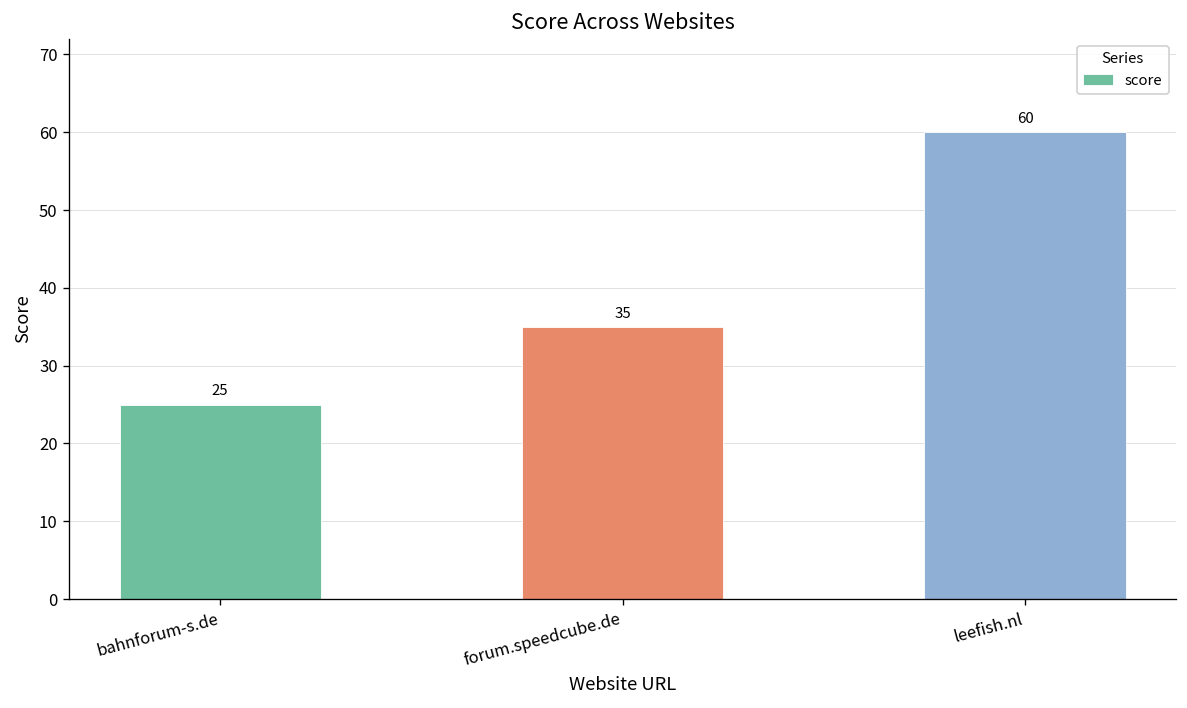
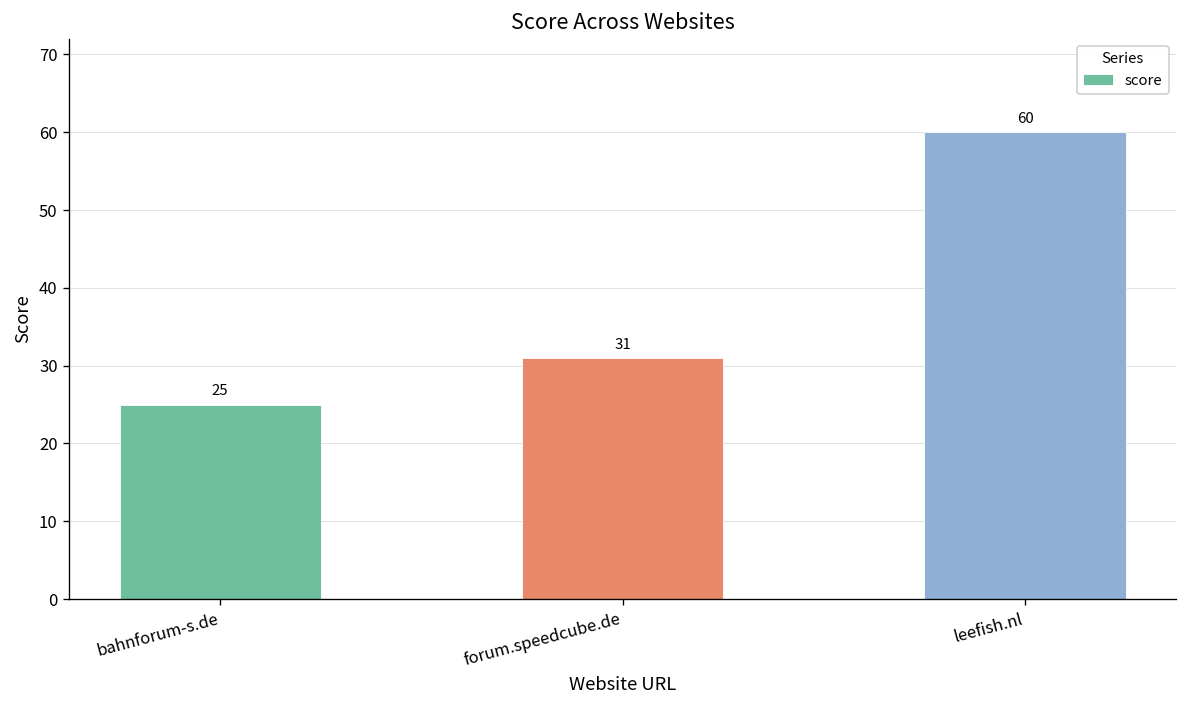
forum.speedcube.de: 35 -> 31
